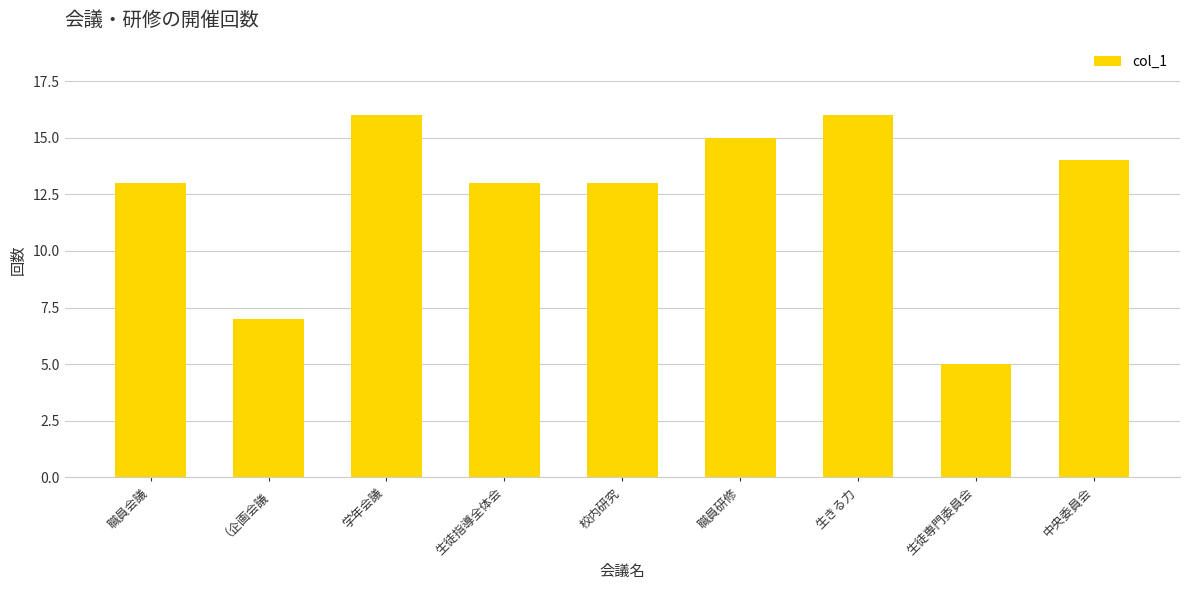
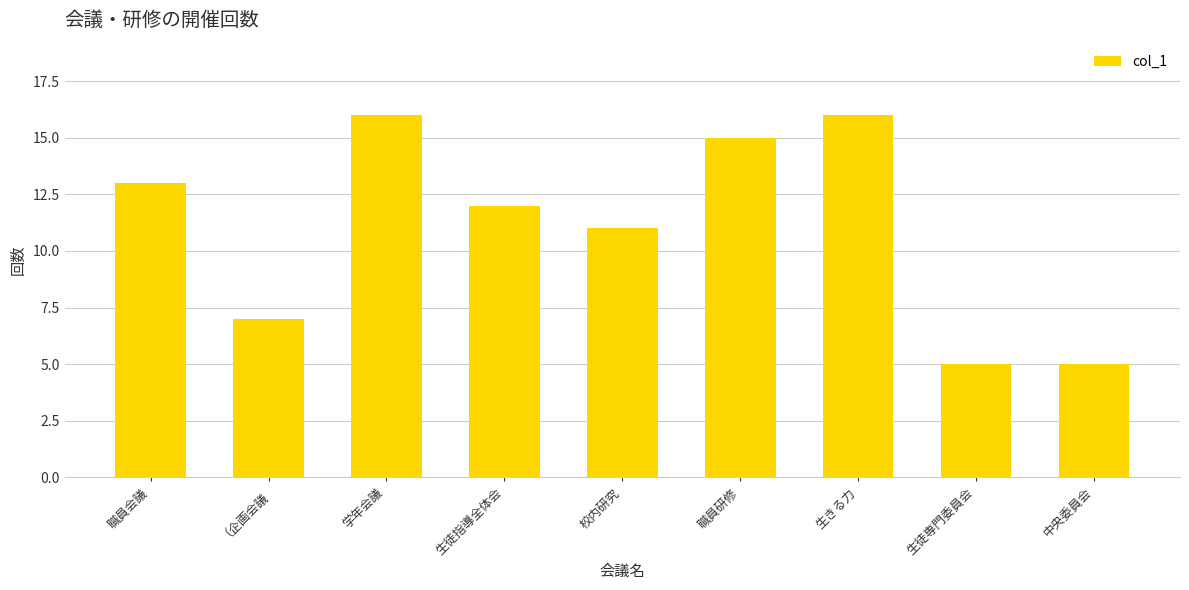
生徒指導全体会: 13 -> 12
校内研究: 13 -> 11
中央委員会: 14 -> 5
